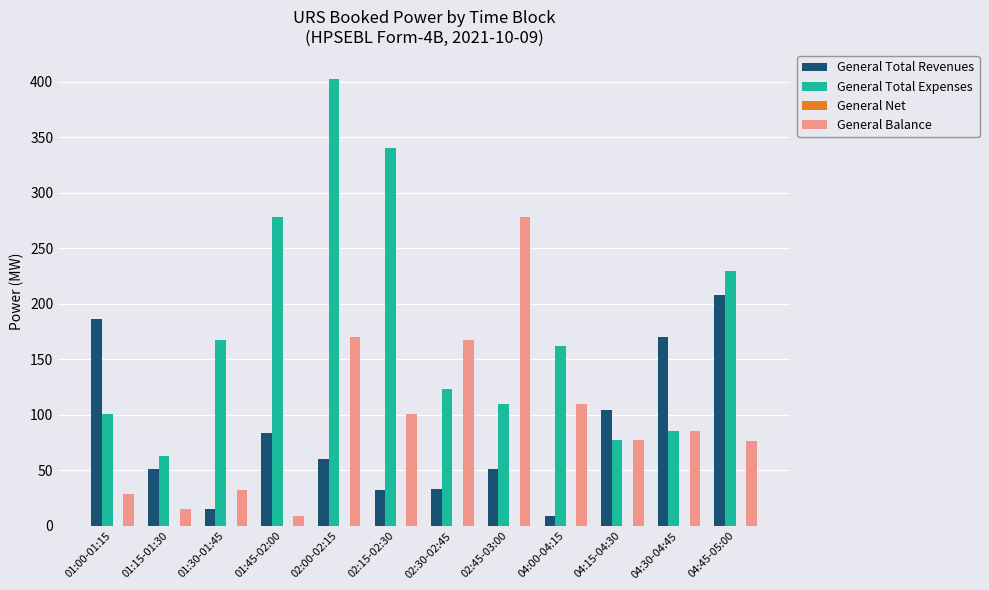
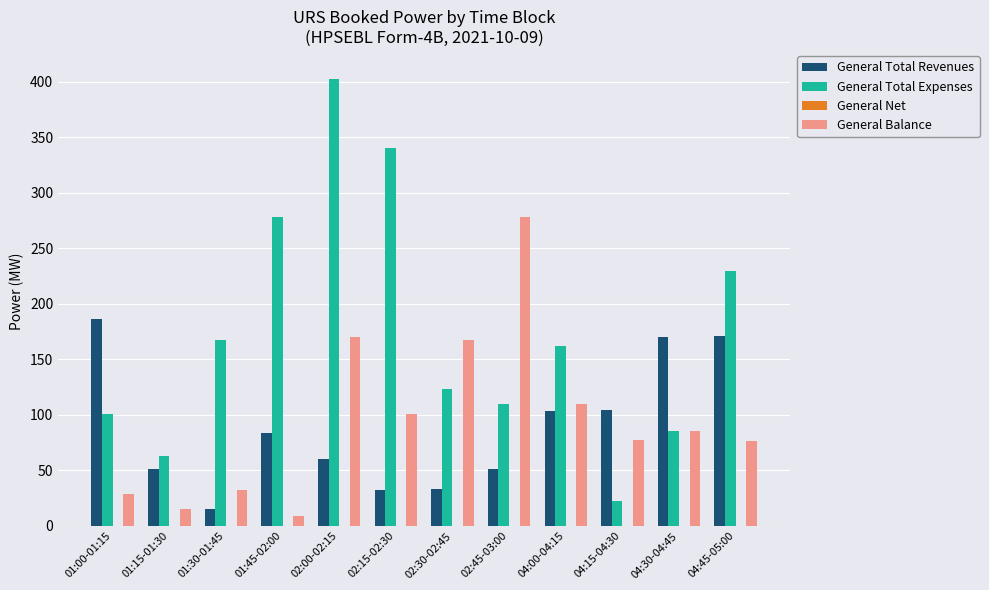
General Total Revenues, 04:00-04:15: 9 -> 103
General Total Expenses, 04:15-04:30: 78 -> 22
General Total Revenues, 04:45-05:00: 208 -> 172
